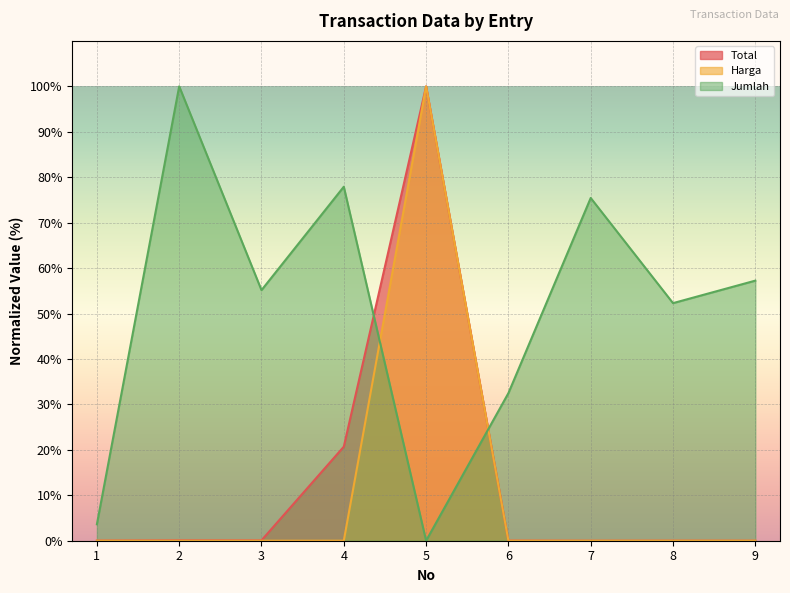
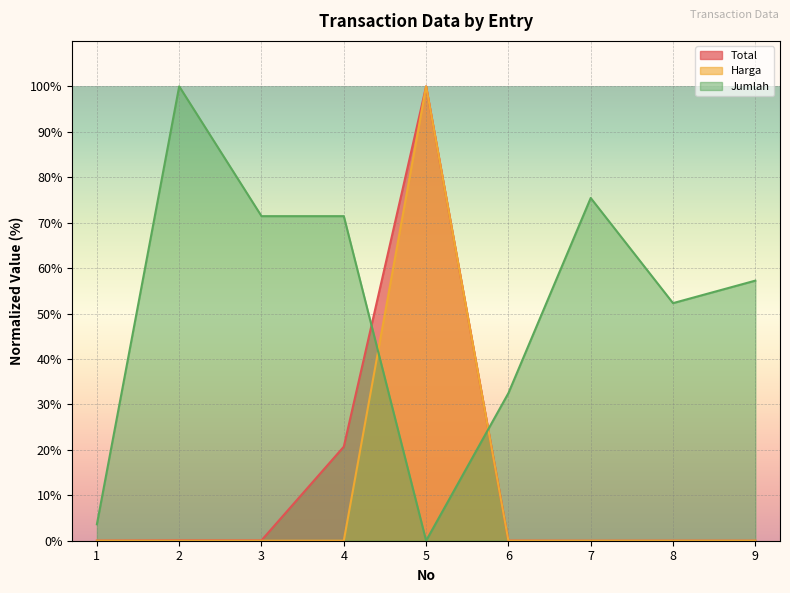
Jumlah, 3: 55% -> 71%
Jumlah, 4: 78% -> 71%
